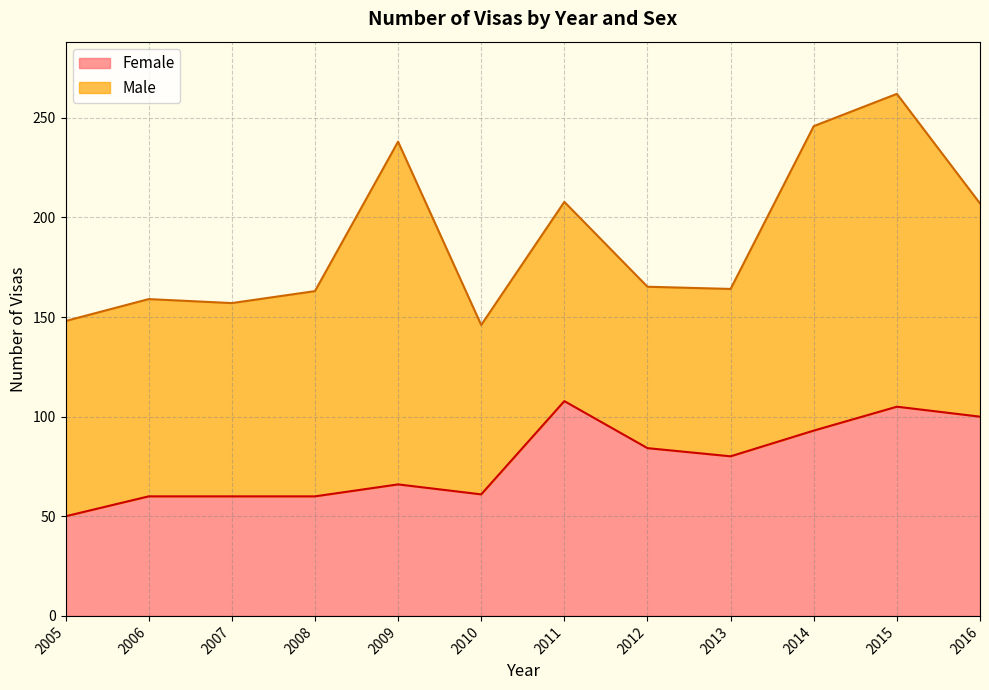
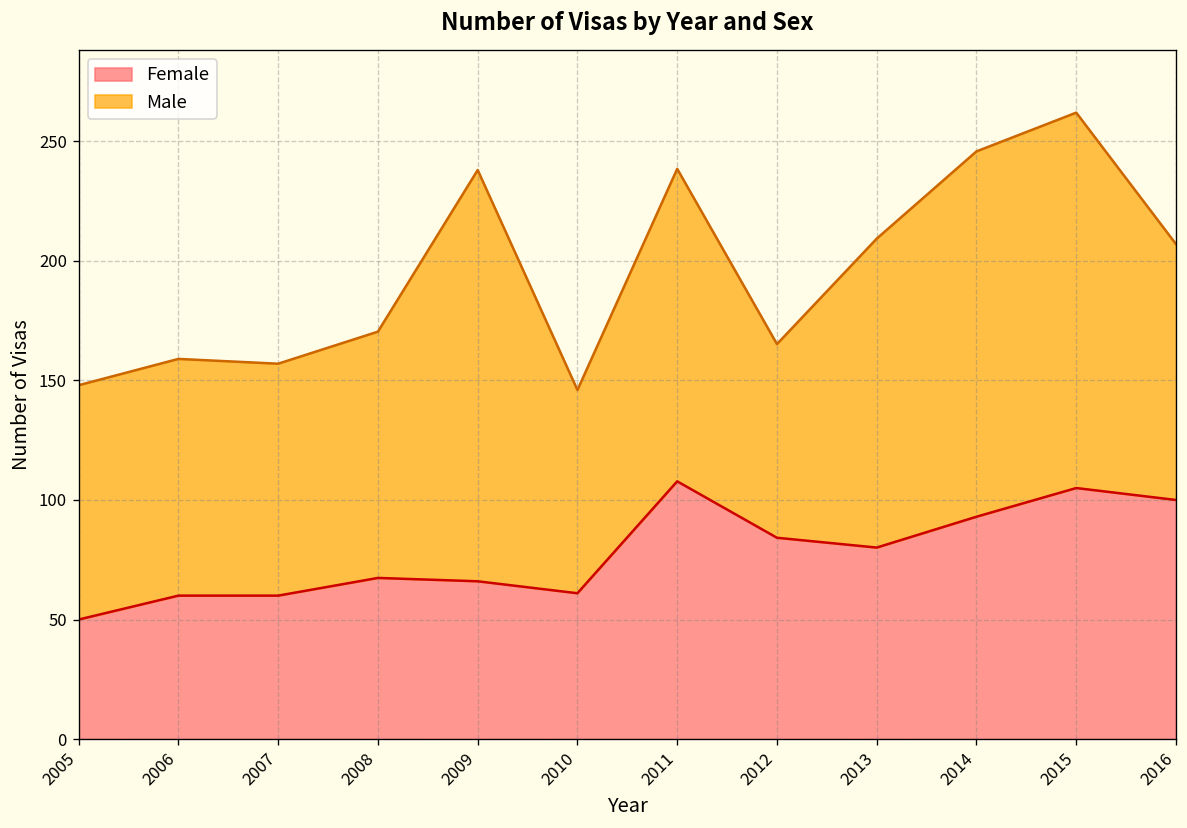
Female, 2008: 60 -> 67
Male, 2011: 100 -> 131
Male, 2013: 84 -> 129
